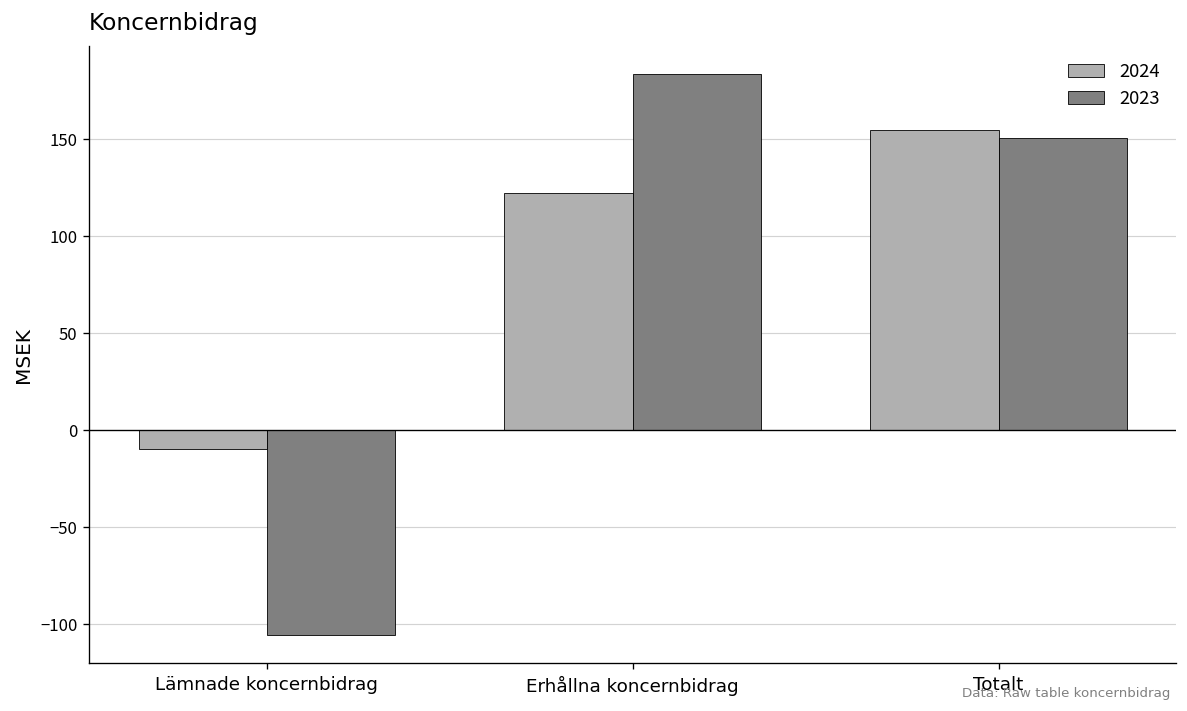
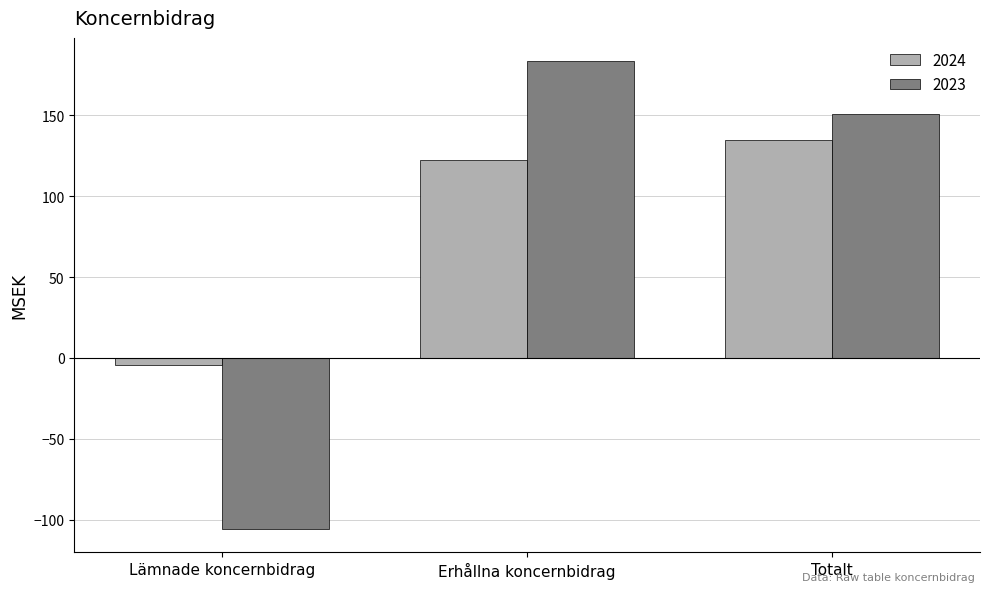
2024, Lämnade koncernbidrag: -10 -> -5
2024, Totalt: 155 -> 135
